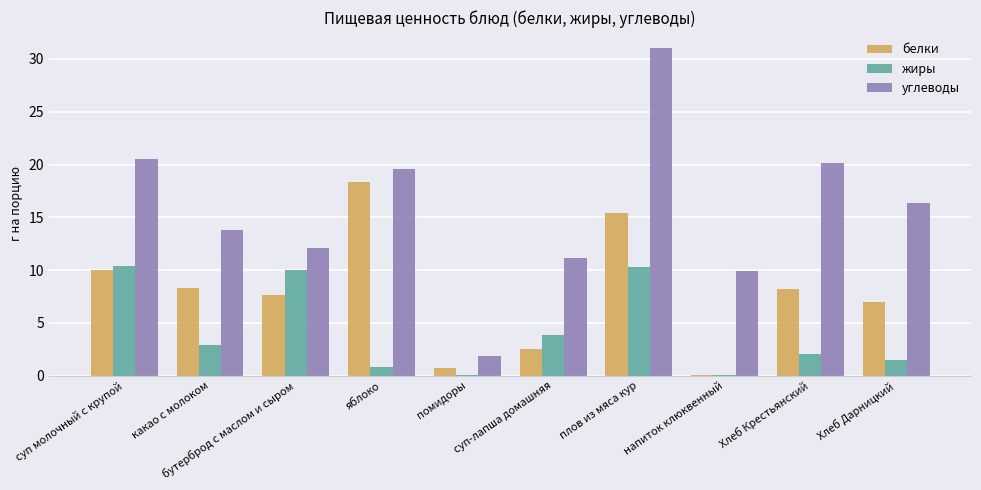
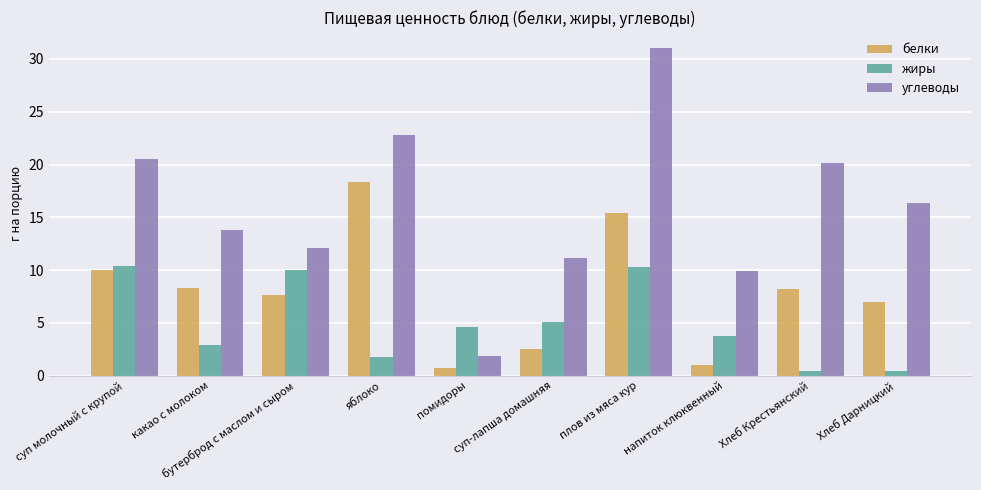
жиры, яблоко: 0.8 -> 1.8
углеводы, яблоко: 19.6 -> 22.8
жиры, помидоры: 0.1 -> 4.6
жиры, суп-лапша домашняя: 3.9 -> 5.1
белки, напиток клюквенный: 0.1 -> 1.0
жиры, напиток клюквенный: 0.0 -> 3.7
жиры, Хлеб Крестьянский: 2.1 -> 0.5
жиры, Хлеб Дарницкий: 1.5 -> 0.4
